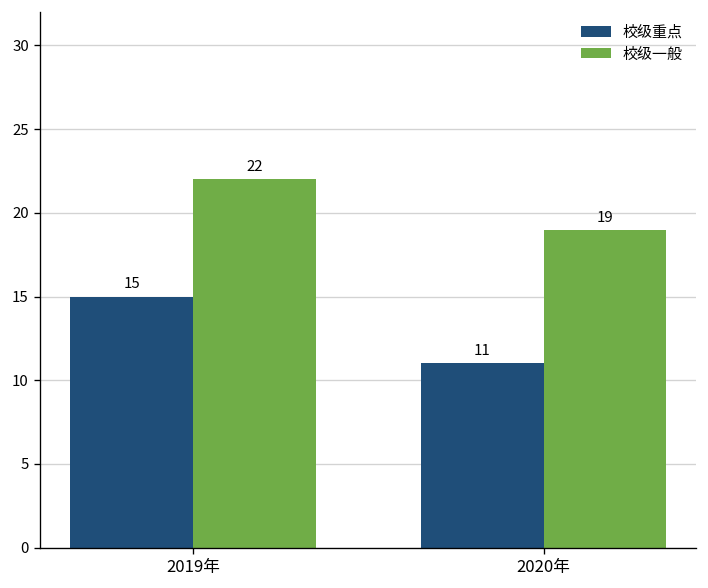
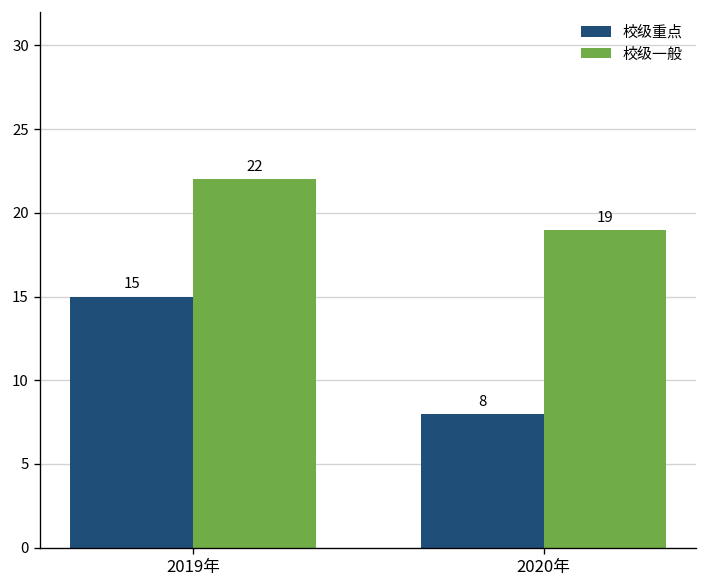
校级重点, 2020年: 11 -> 8
